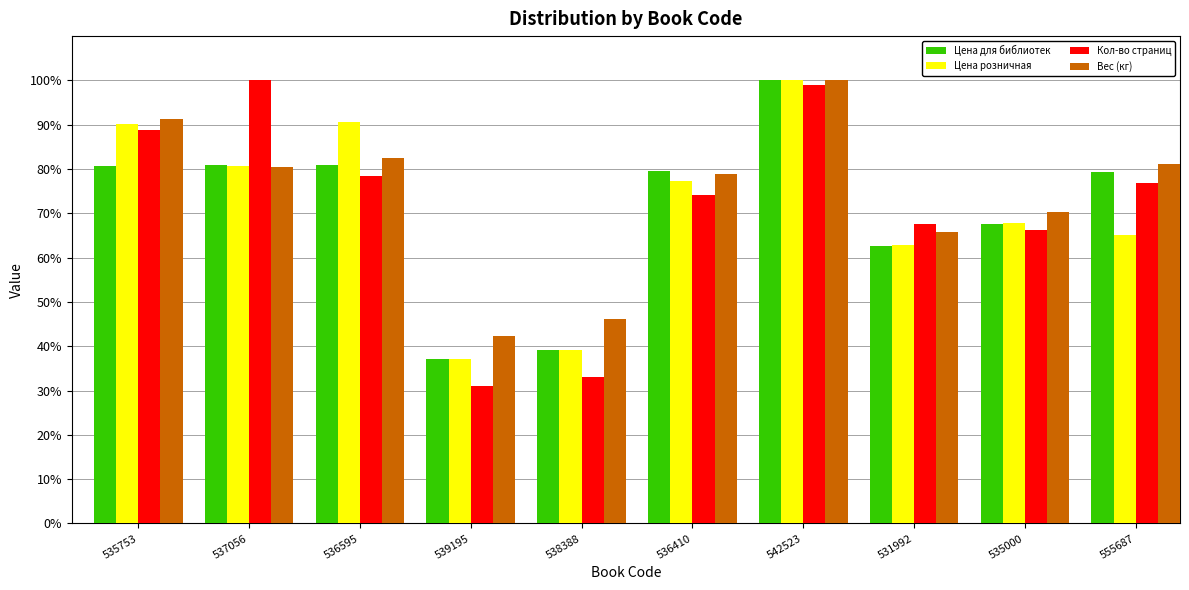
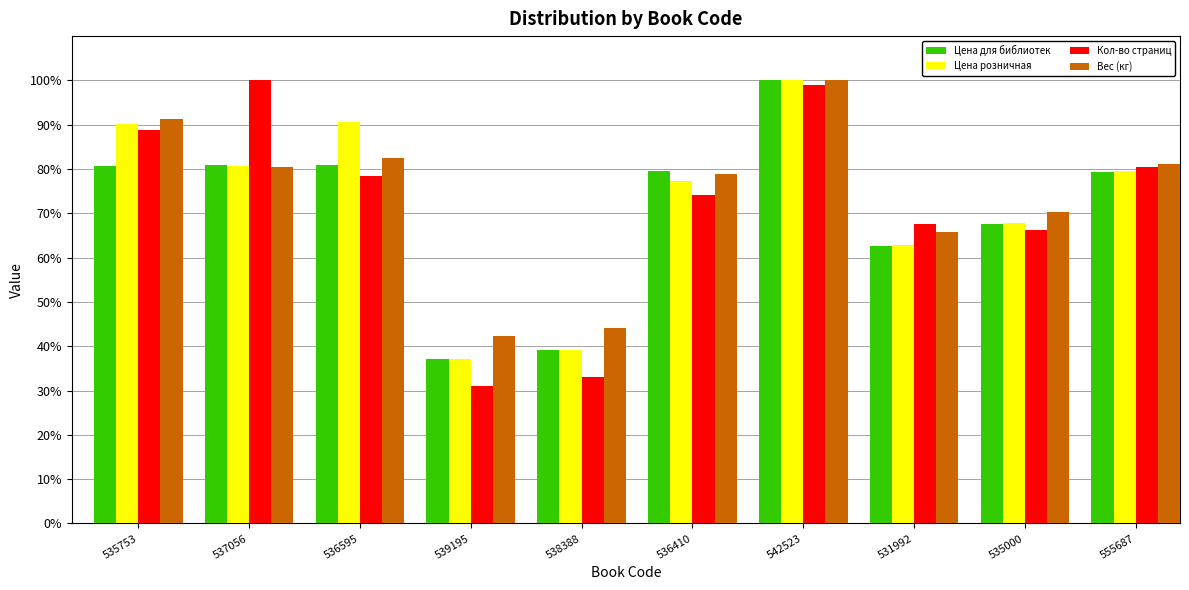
Вес (кг), 538388: 46% -> 44%
Цена розничная, 555687: 65% -> 79%
Кол-во страниц, 555687: 77% -> 80%
